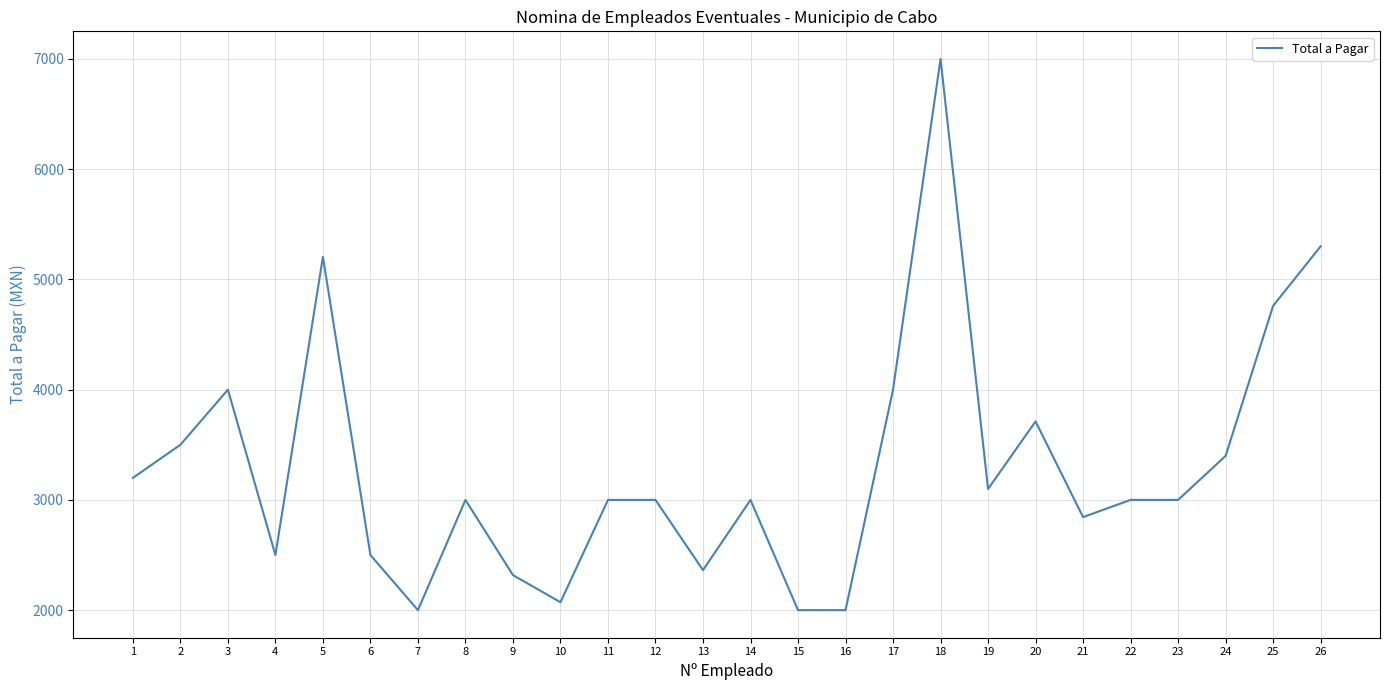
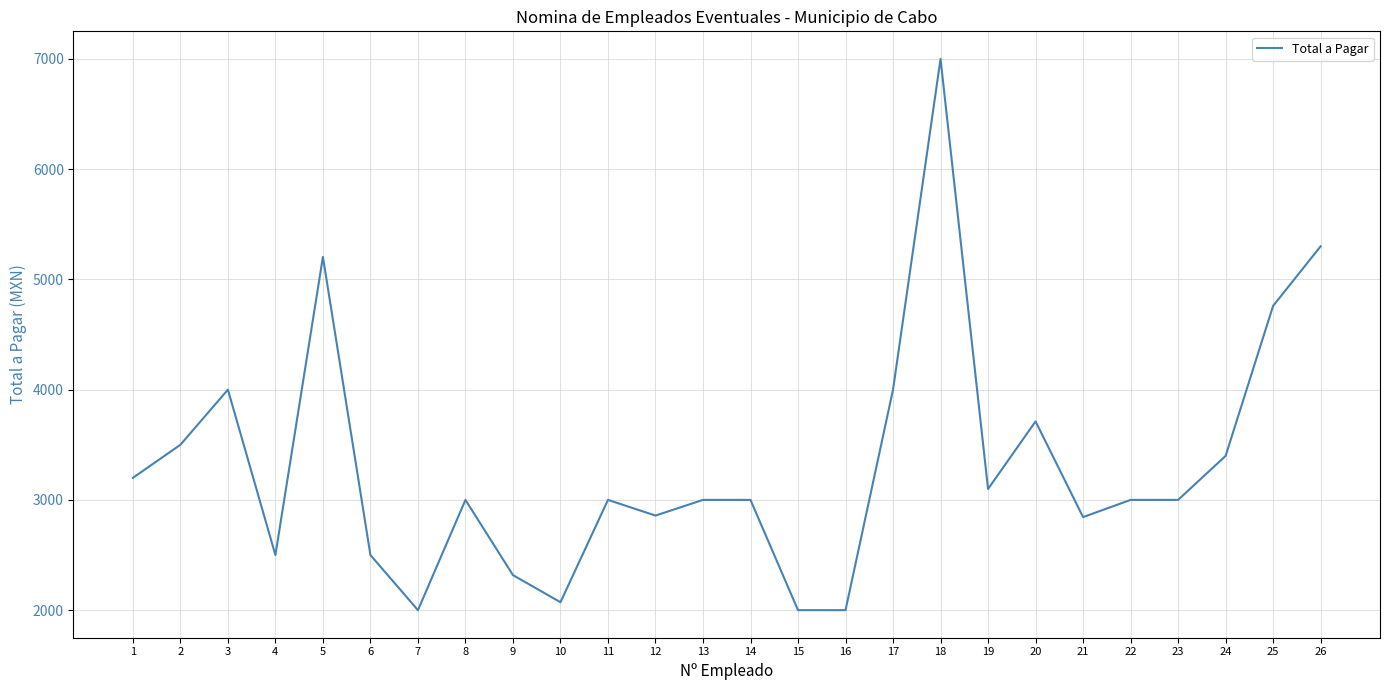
12: 3000 -> 2860
13: 2360 -> 3000
